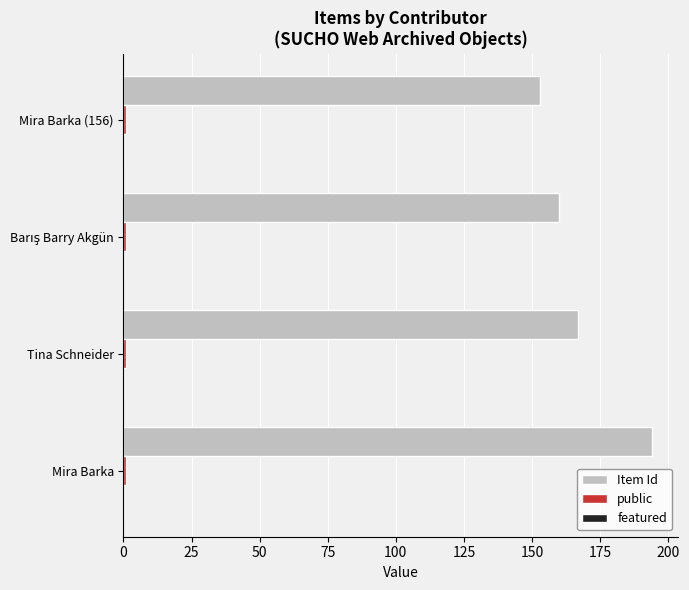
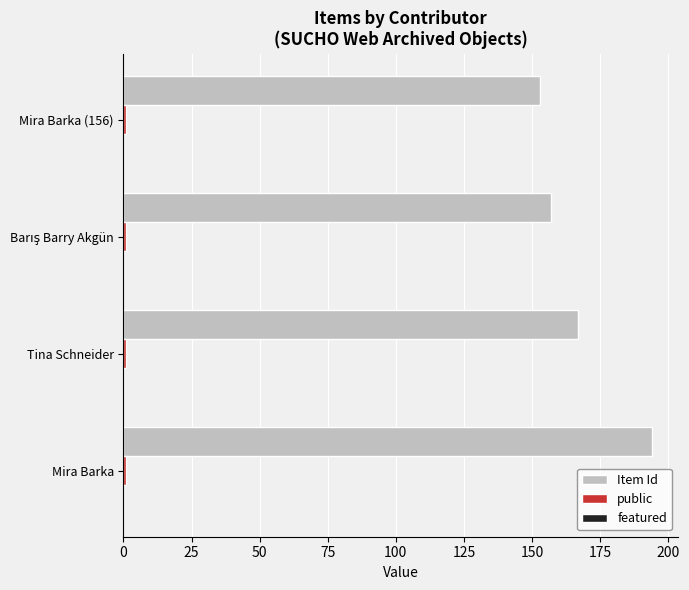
Item Id, Barış Barry Akgün: 160 -> 157
